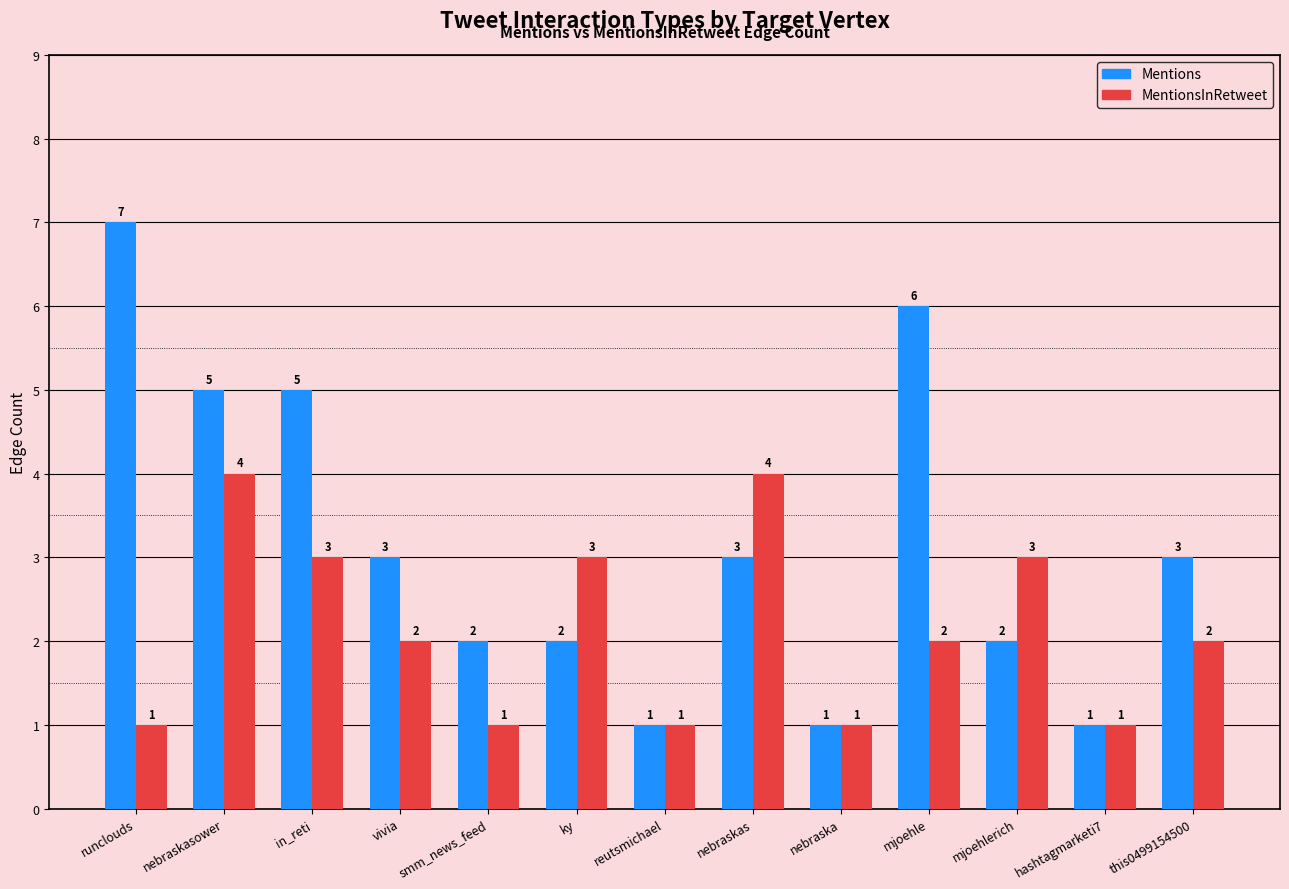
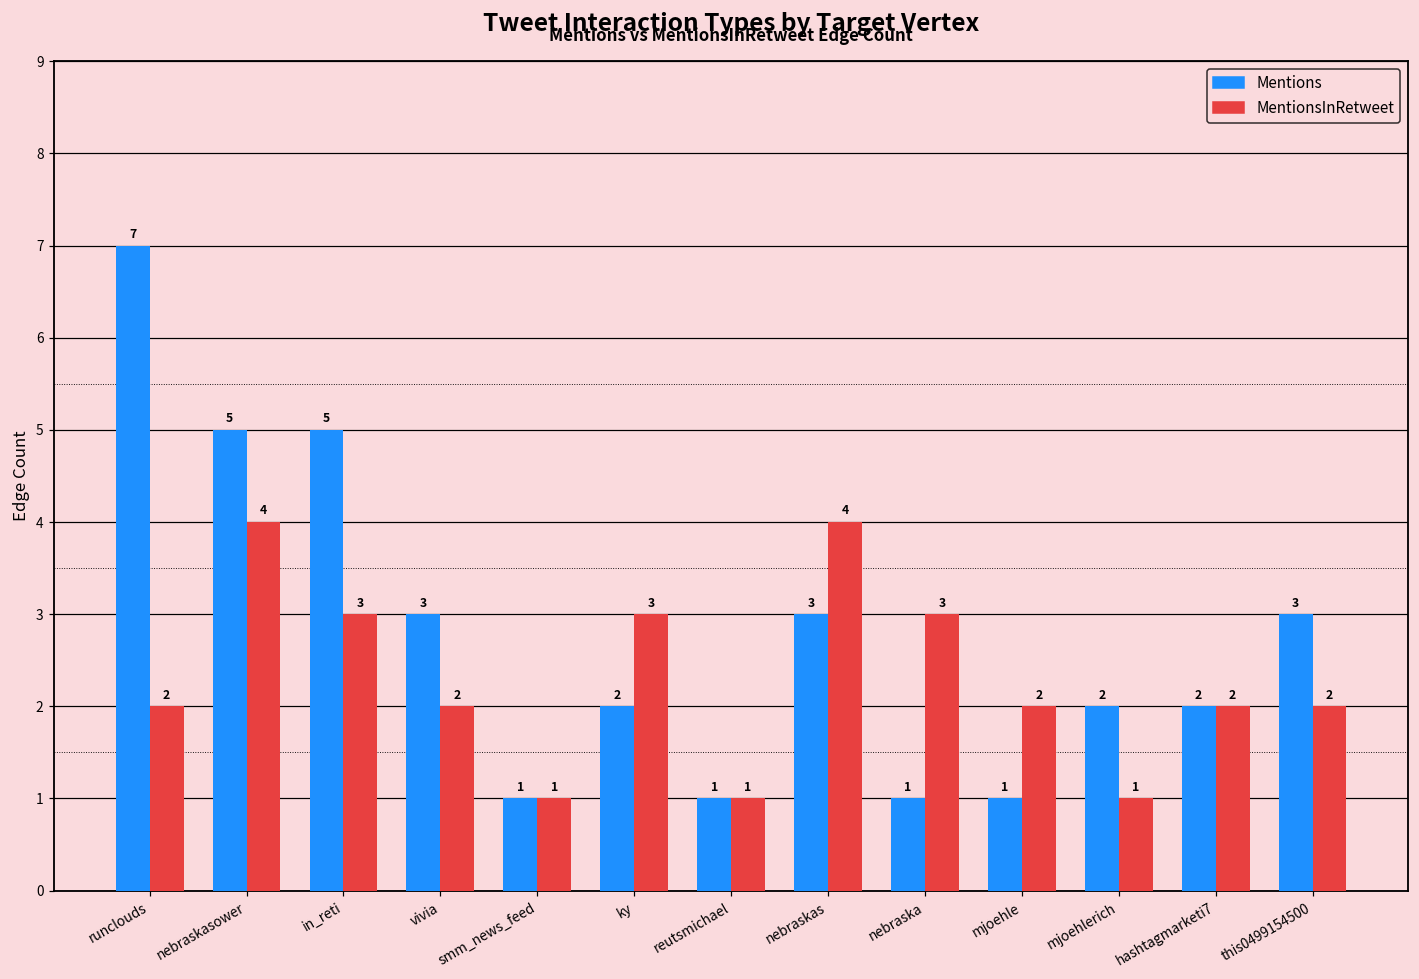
MentionsInRetweet, runclouds: 1 -> 2
Mentions, smm_news_feed: 2 -> 1
MentionsInRetweet, nebraska: 1 -> 3
Mentions, mjoehle: 6 -> 1
MentionsInRetweet, mjoehlerich: 3 -> 1
Mentions, hashtagmarketi7: 1 -> 2
MentionsInRetweet, hashtagmarketi7: 1 -> 2
